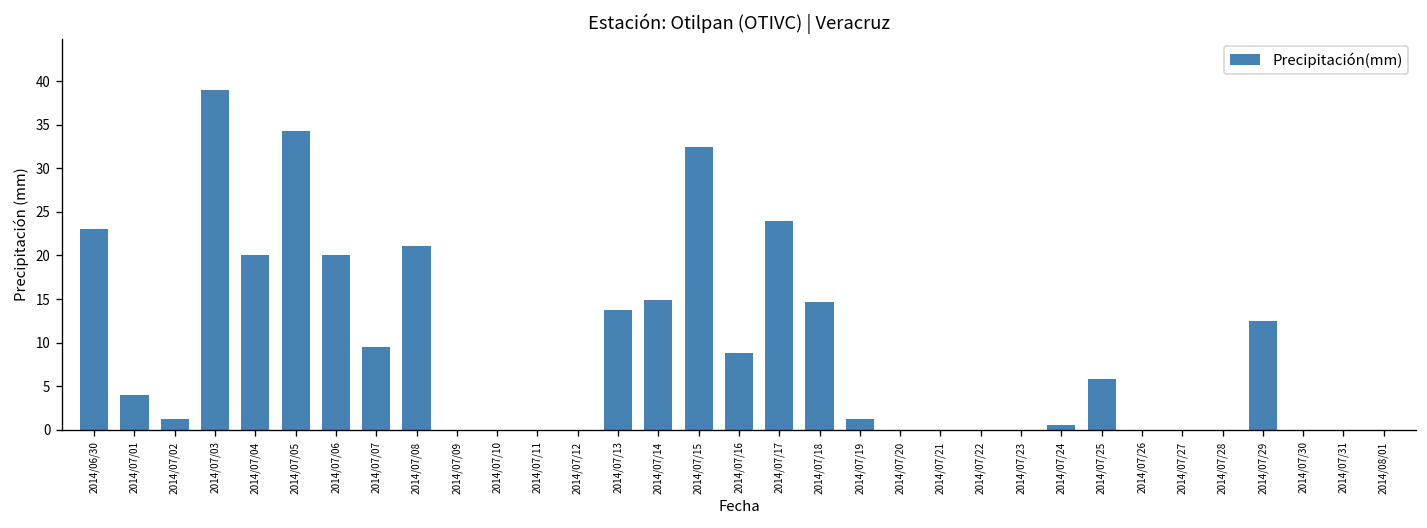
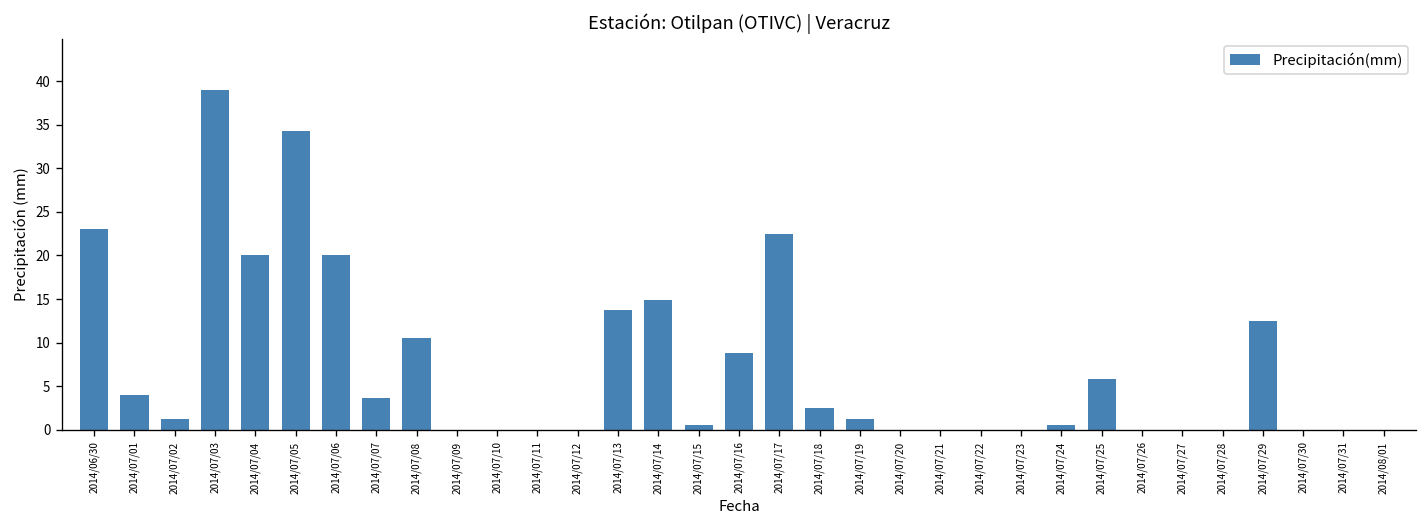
2014/07/07: 10 -> 4
2014/07/08: 21 -> 11
2014/07/15: 33 -> 1
2014/07/17: 24 -> 23
2014/07/18: 15 -> 3
